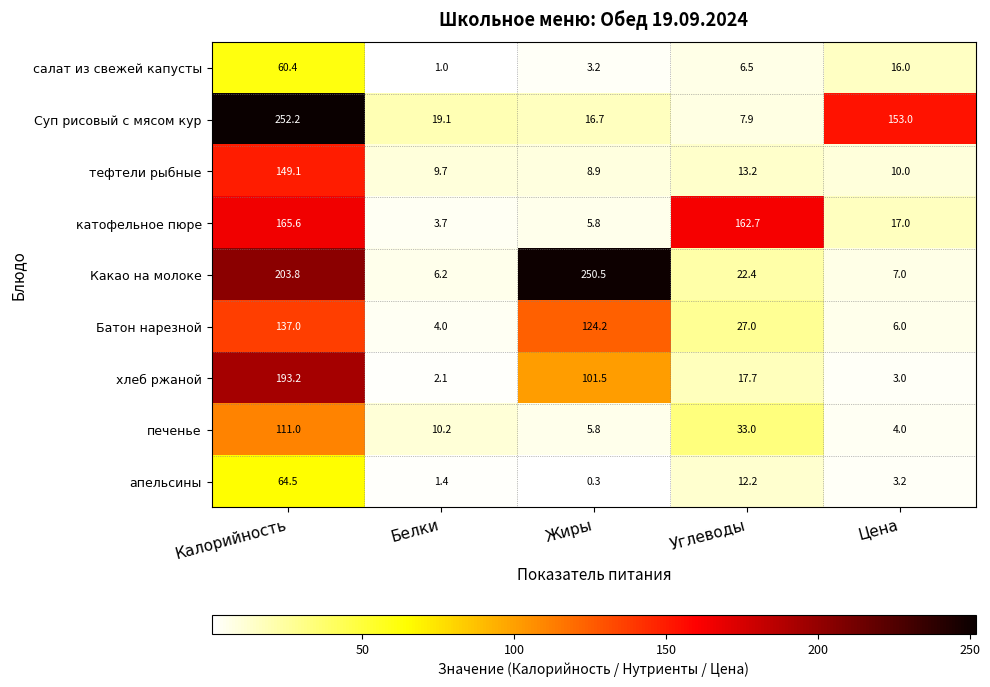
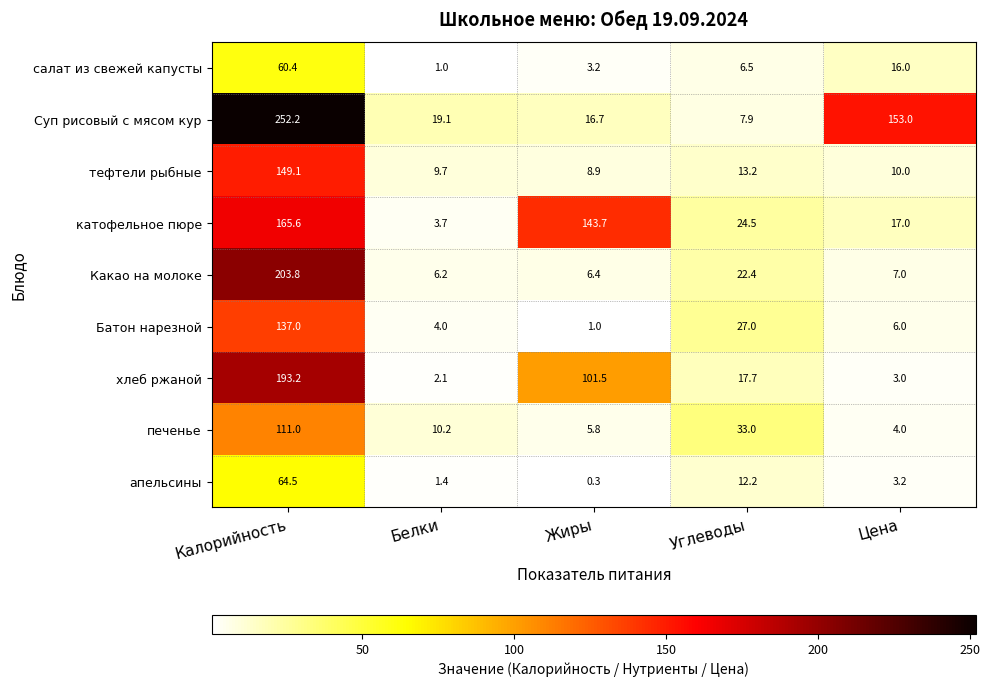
катофельное пюре, Жиры: 5.8 -> 143.7
катофельное пюре, Углеводы: 162.7 -> 24.5
Какао на молоке, Жиры: 250.5 -> 6.4
Батон нарезной, Жиры: 124.2 -> 1.0
